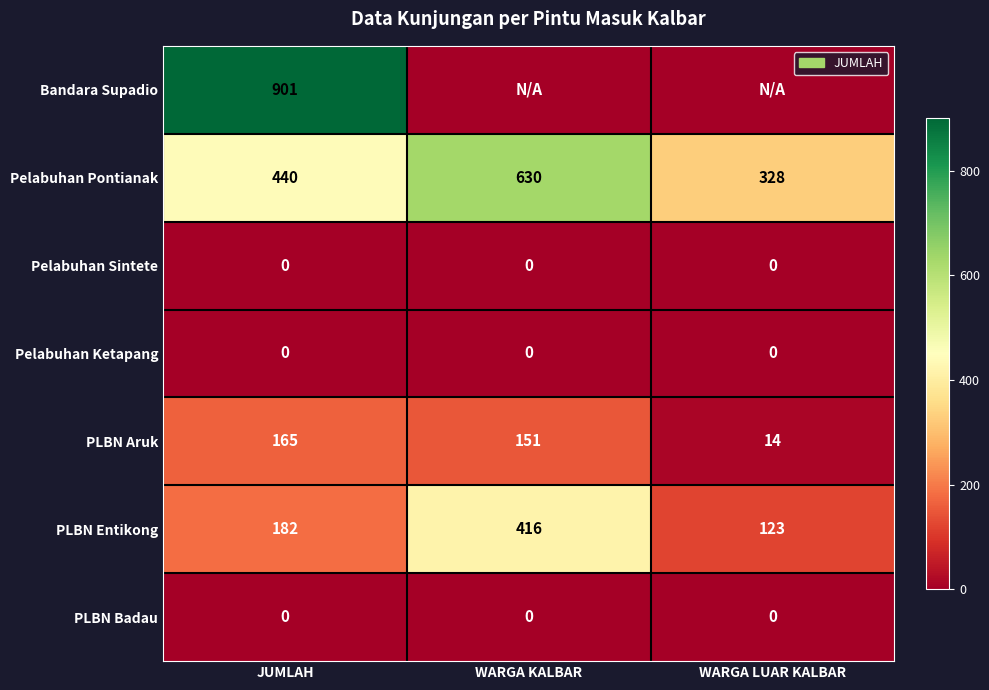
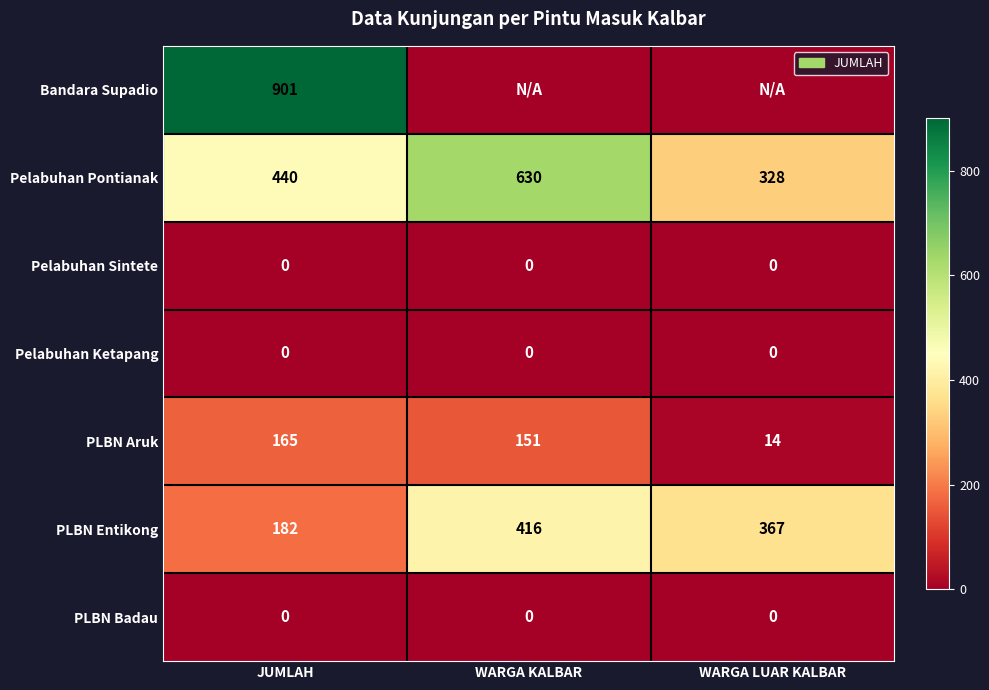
PLBN Entikong, WARGA LUAR KALBAR: 123 -> 367
